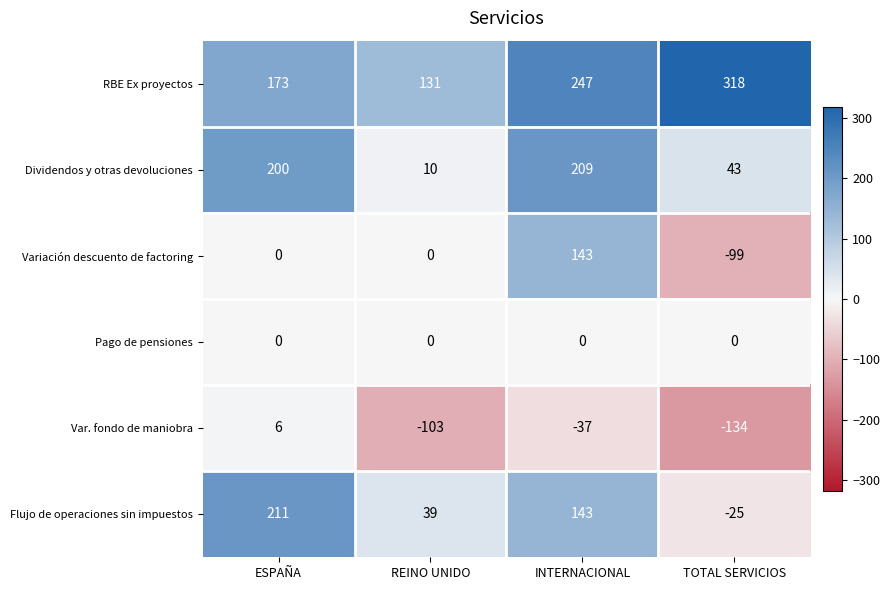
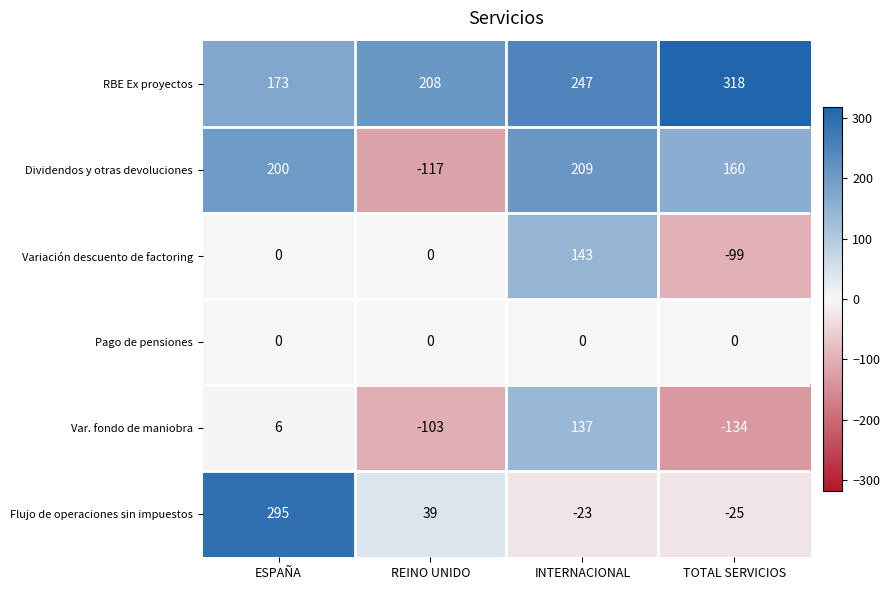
RBE Ex proyectos, REINO UNIDO: 131 -> 208
Dividendos y otras devoluciones, REINO UNIDO: 10 -> -117
Dividendos y otras devoluciones, TOTAL SERVICIOS: 43 -> 160
Var. fondo de maniobra, INTERNACIONAL: -37 -> 137
Flujo de operaciones sin impuestos, ESPAÑA: 211 -> 295
Flujo de operaciones sin impuestos, INTERNACIONAL: 143 -> -23
